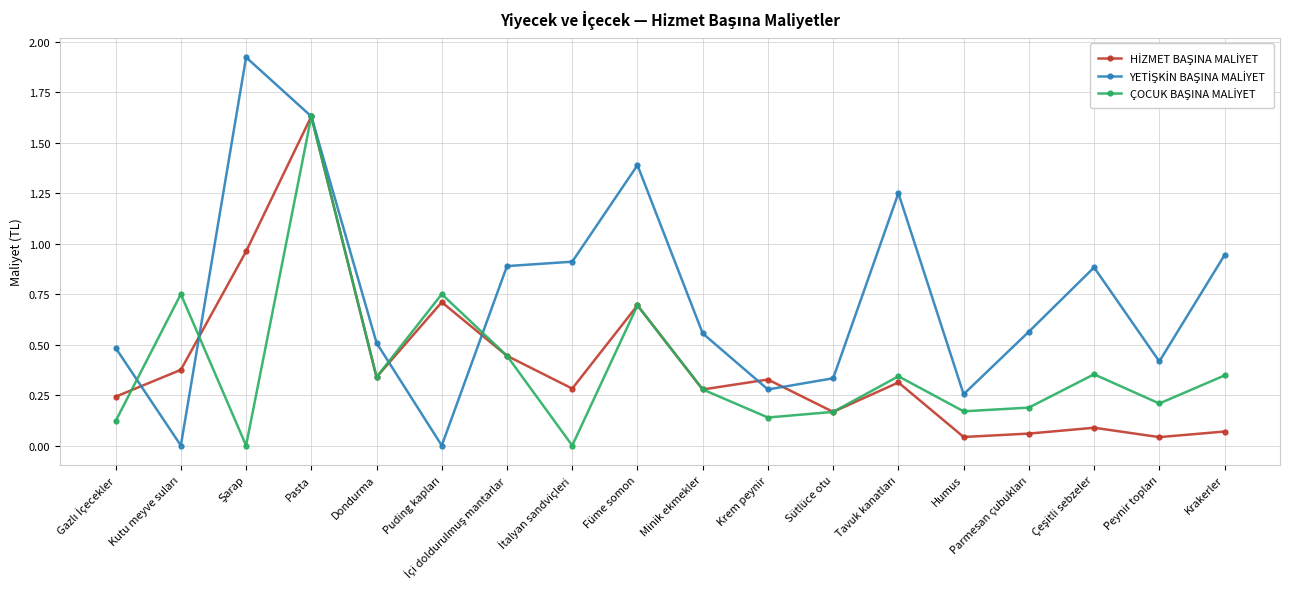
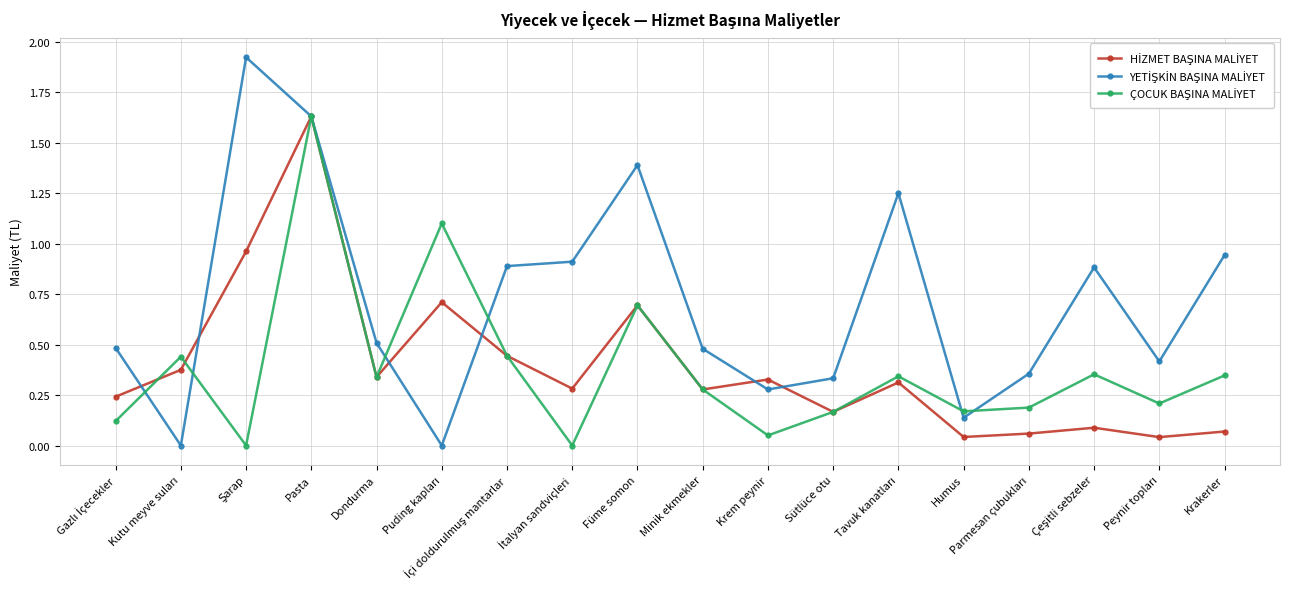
ÇOCUK BAŞINA MALİYET, Kutu meyve suları: 0.75 -> 0.44
ÇOCUK BAŞINA MALİYET, Puding kapları: 0.75 -> 1.10
YETİŞKİN BAŞINA MALİYET, Minik ekmekler: 0.56 -> 0.48
ÇOCUK BAŞINA MALİYET, Krem peynir: 0.14 -> 0.05
YETİŞKİN BAŞINA MALİYET, Humus: 0.25 -> 0.14
YETİŞKİN BAŞINA MALİYET, Parmesan çubukları: 0.56 -> 0.36
